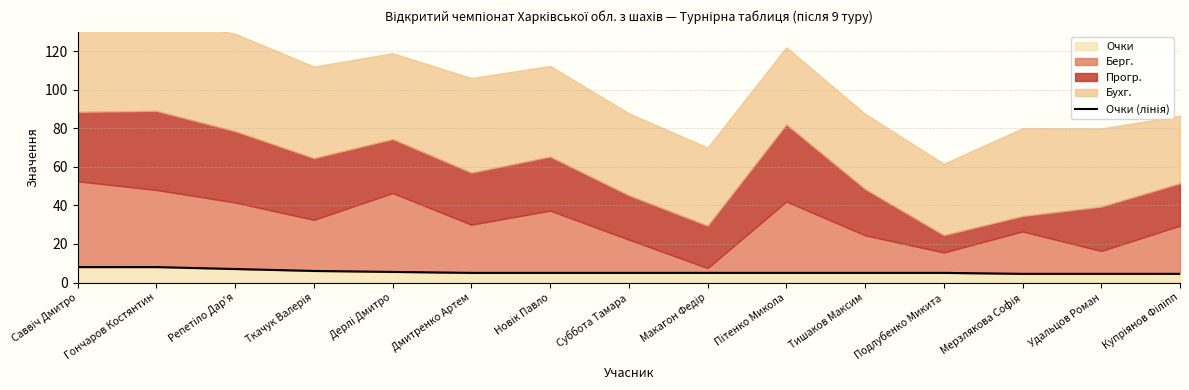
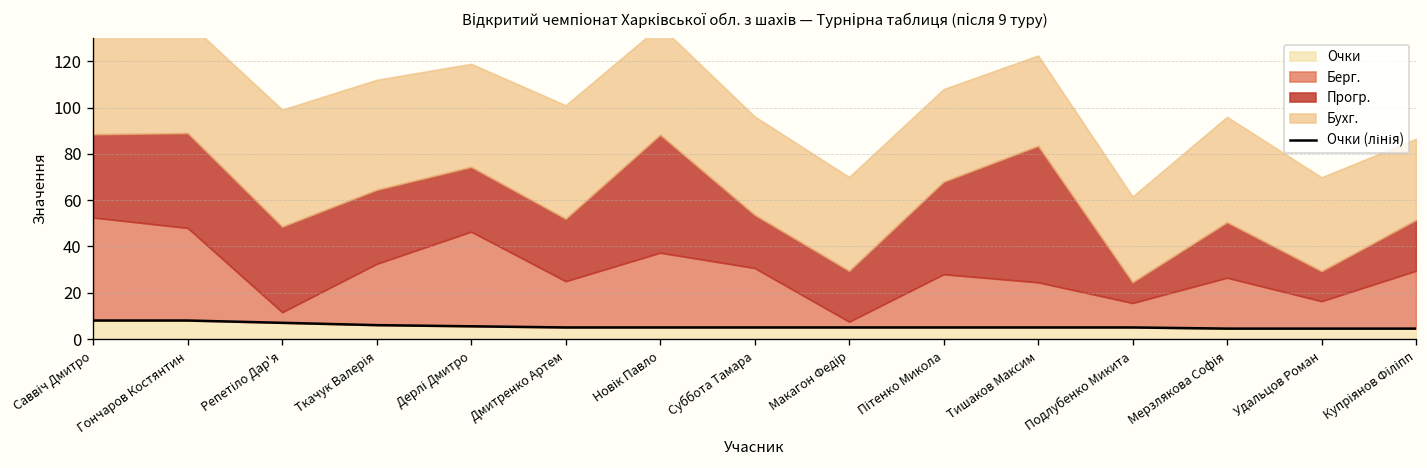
Берг., Репетіло Дар'я: 35 -> 5
Берг., Дмитренко Артем: 25 -> 20
Прогр., Новік Павло: 28 -> 51
Берг., Суббота Тамара: 17 -> 26
Берг., Пітенко Микола: 37 -> 23
Прогр., Тишаков Максим: 24 -> 59
Прогр., Мерзлякова Софія: 8 -> 24
Прогр., Удальцов Роман: 23 -> 13
